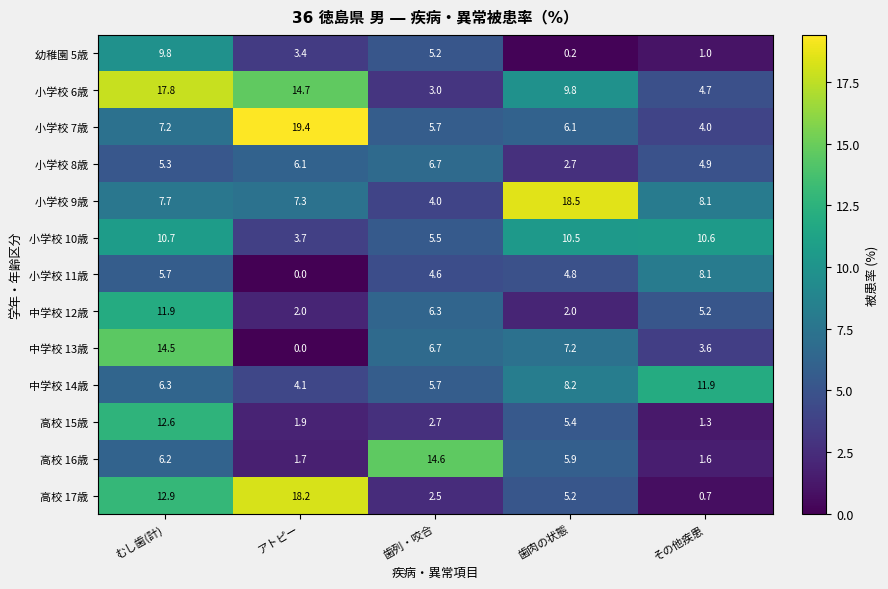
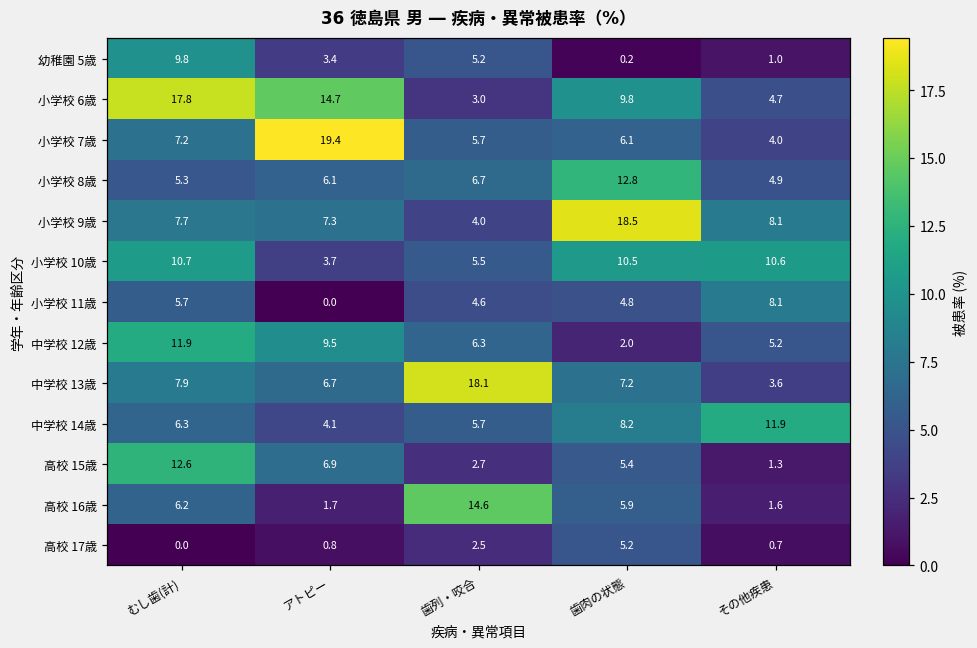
小学校 8歳, 歯肉の状態: 2.7 -> 12.8
中学校 12歳, アトピー: 2.0 -> 9.5
中学校 13歳, むし歯(計): 14.5 -> 7.9
中学校 13歳, アトピー: 0.0 -> 6.7
中学校 13歳, 歯列・咬合: 6.7 -> 18.1
高校 15歳, アトピー: 1.9 -> 6.9
高校 17歳, むし歯(計): 12.9 -> 0.0
高校 17歳, アトピー: 18.2 -> 0.8
